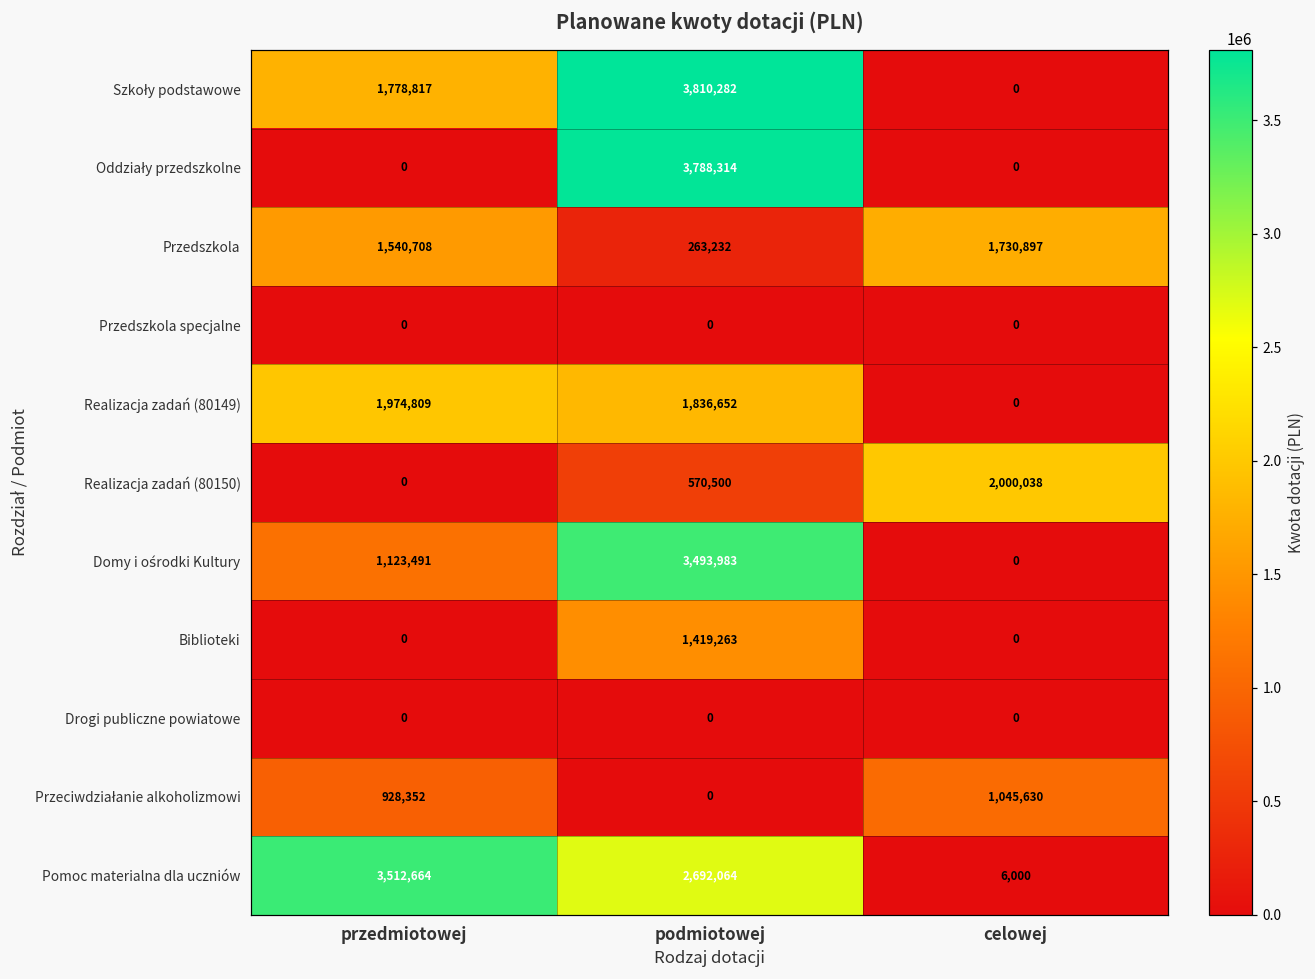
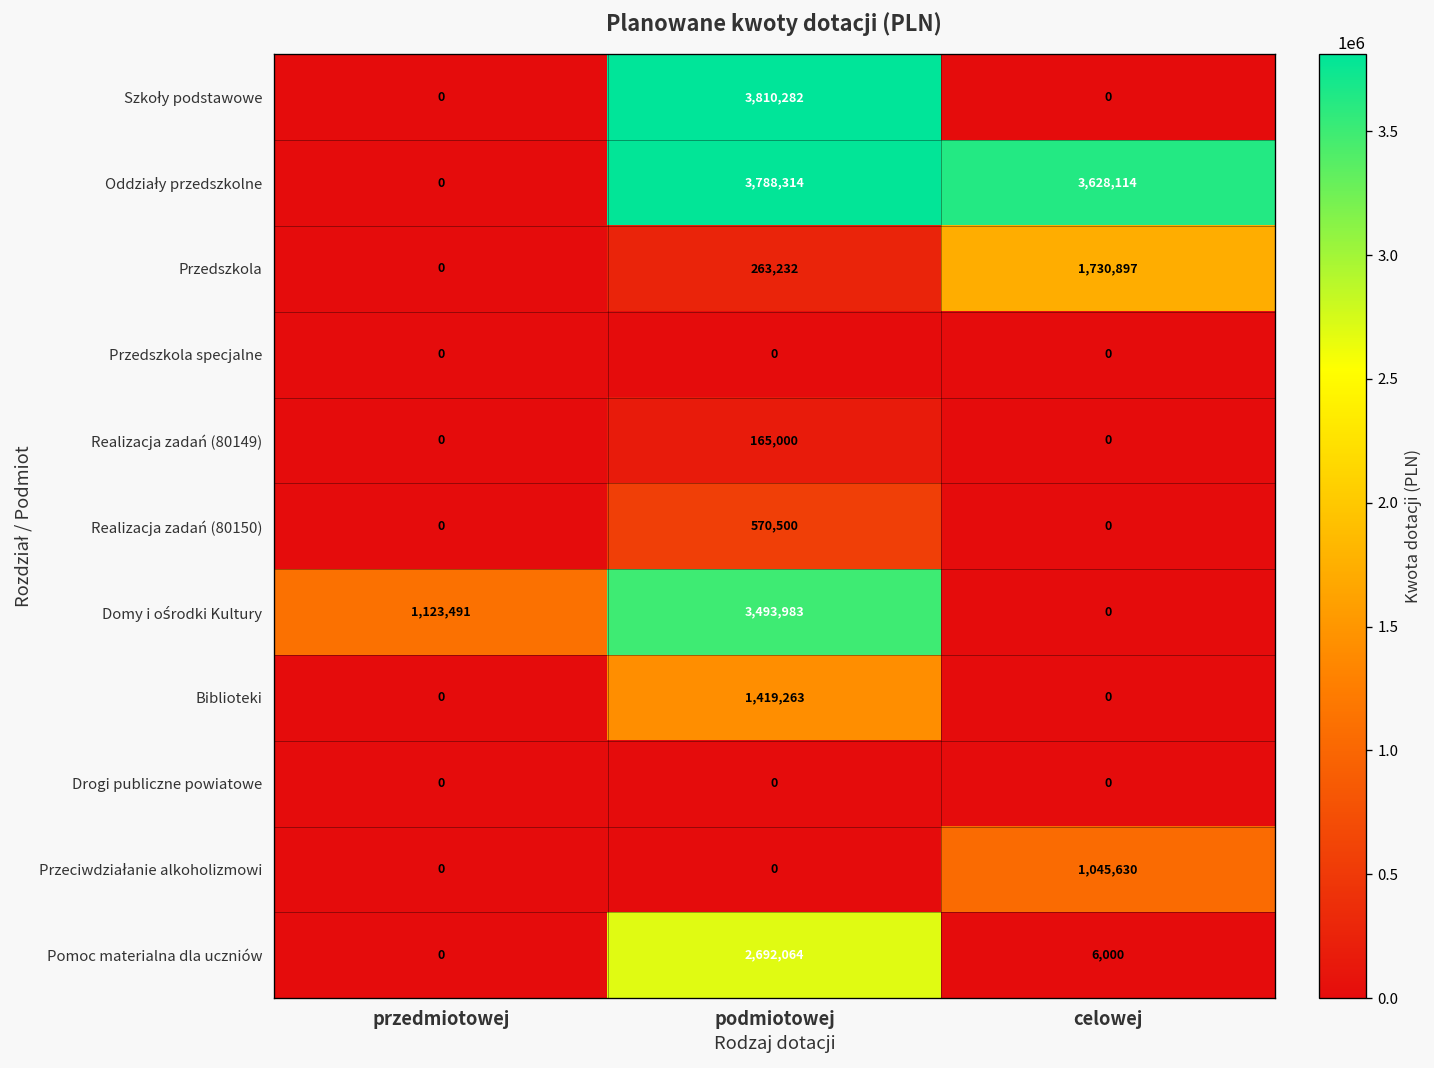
Szkoły podstawowe, przedmiotowej: 1,778,817 -> 0
Oddziały przedszkolne, celowej: 0 -> 3,628,114
Przedszkola, przedmiotowej: 1,540,708 -> 0
Realizacja zadań (80149), przedmiotowej: 1,974,809 -> 0
Realizacja zadań (80149), podmiotowej: 1,836,652 -> 165,000
Realizacja zadań (80150), celowej: 2,000,038 -> 0
Przeciwdziałanie alkoholizmowi, przedmiotowej: 928,352 -> 0
Pomoc materialna dla uczniów, przedmiotowej: 3,512,664 -> 0
